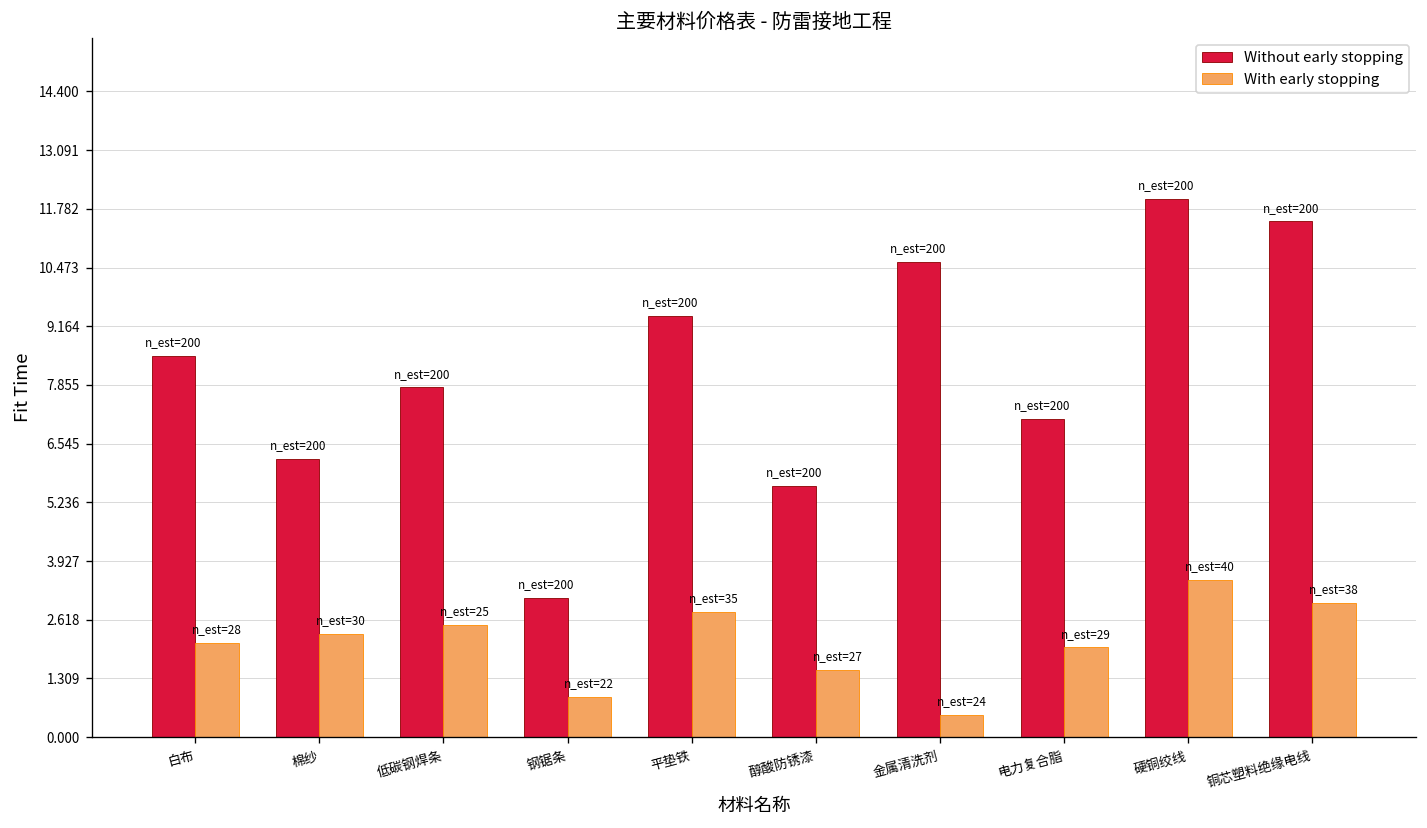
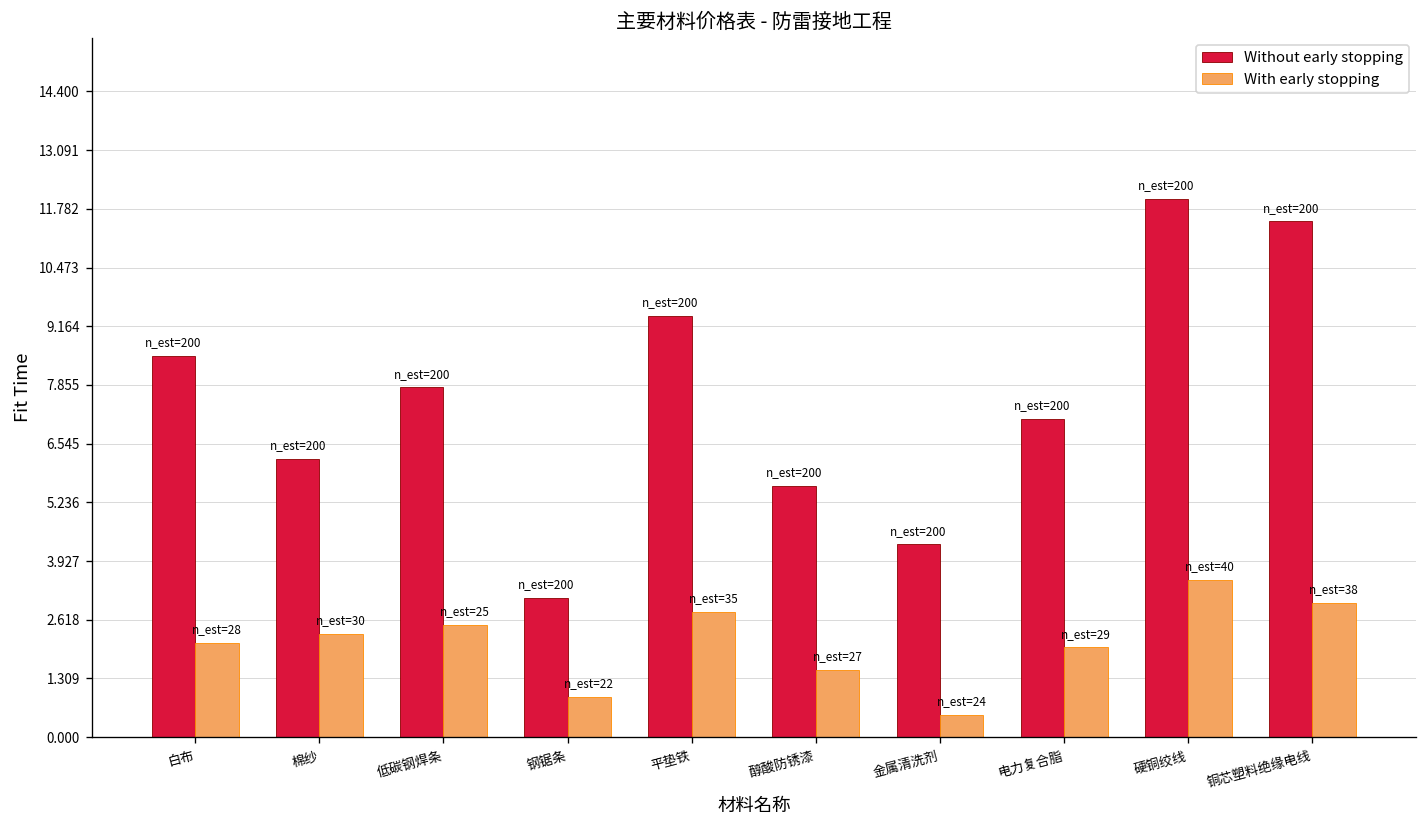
Without early stopping, 金属清洗剂: 10.6 -> 4.3
